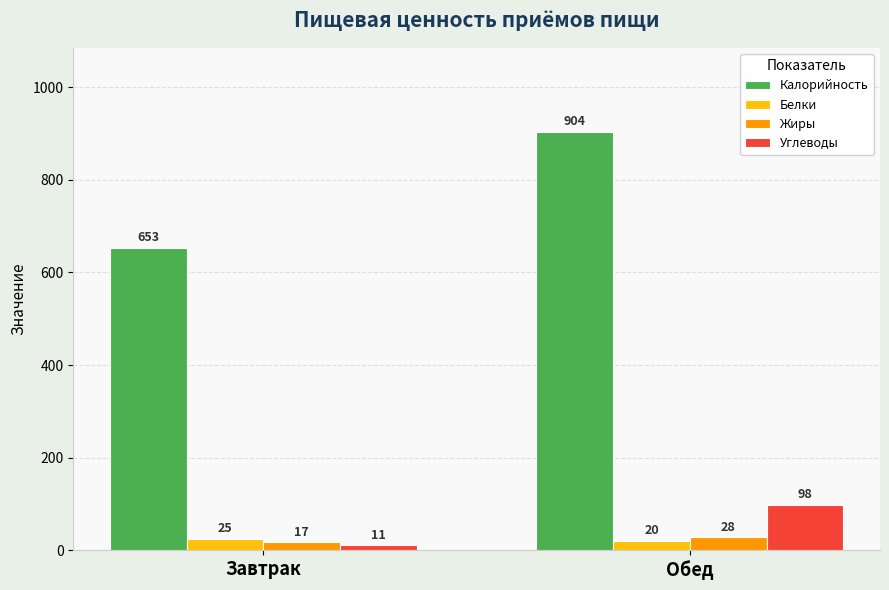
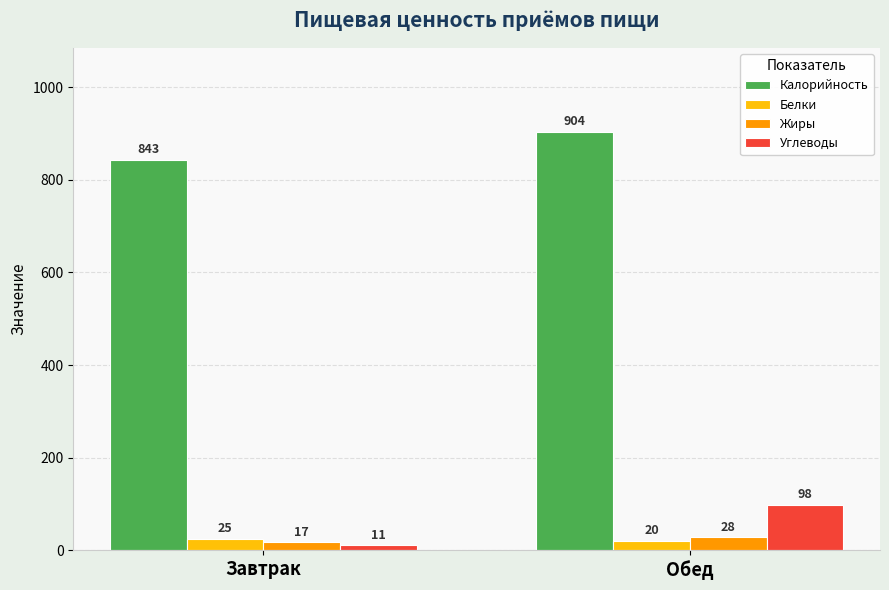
Калорийность, Завтрак: 653 -> 843
